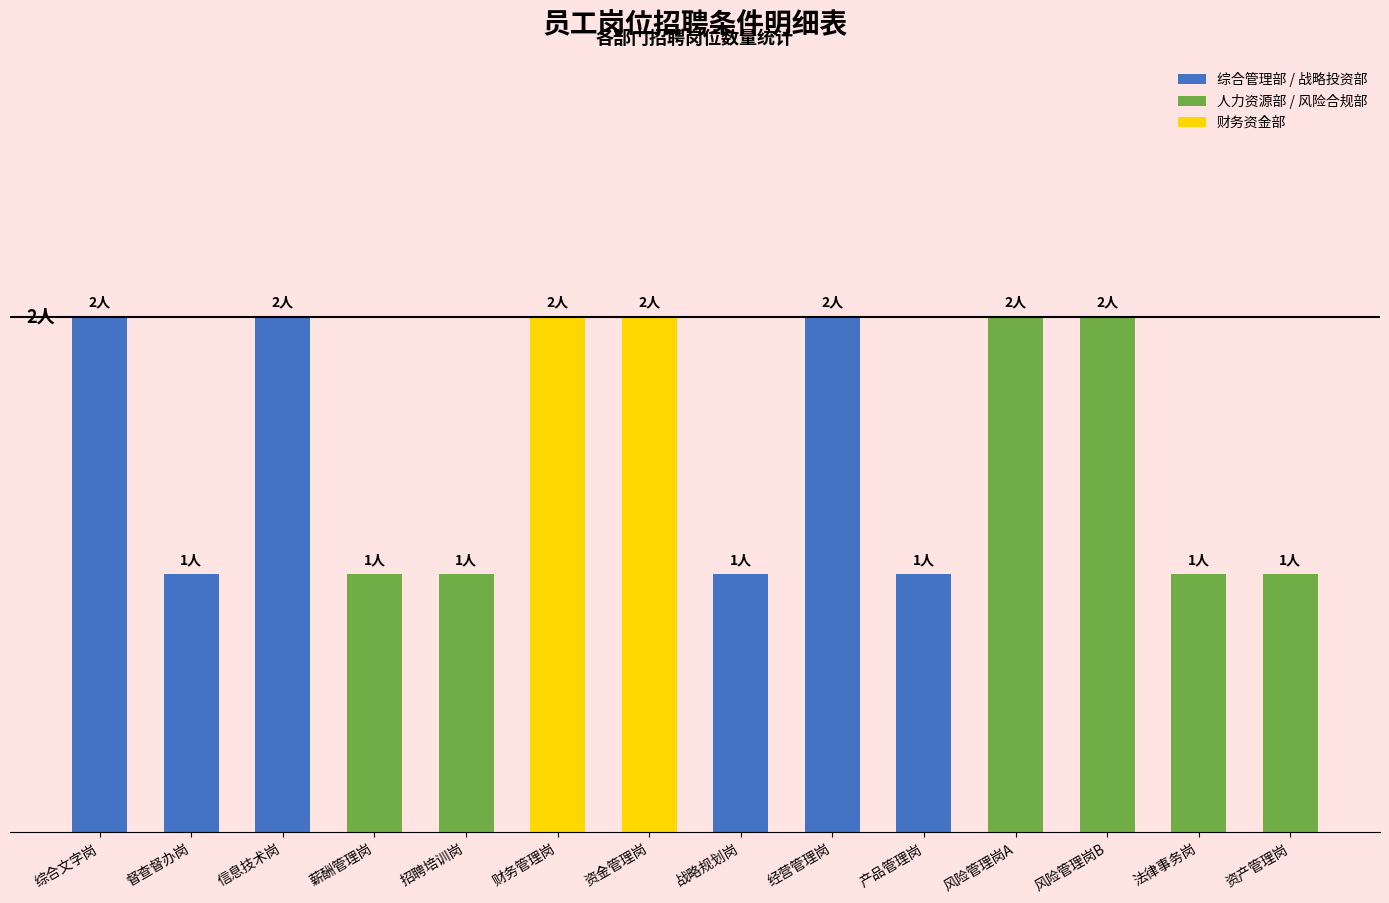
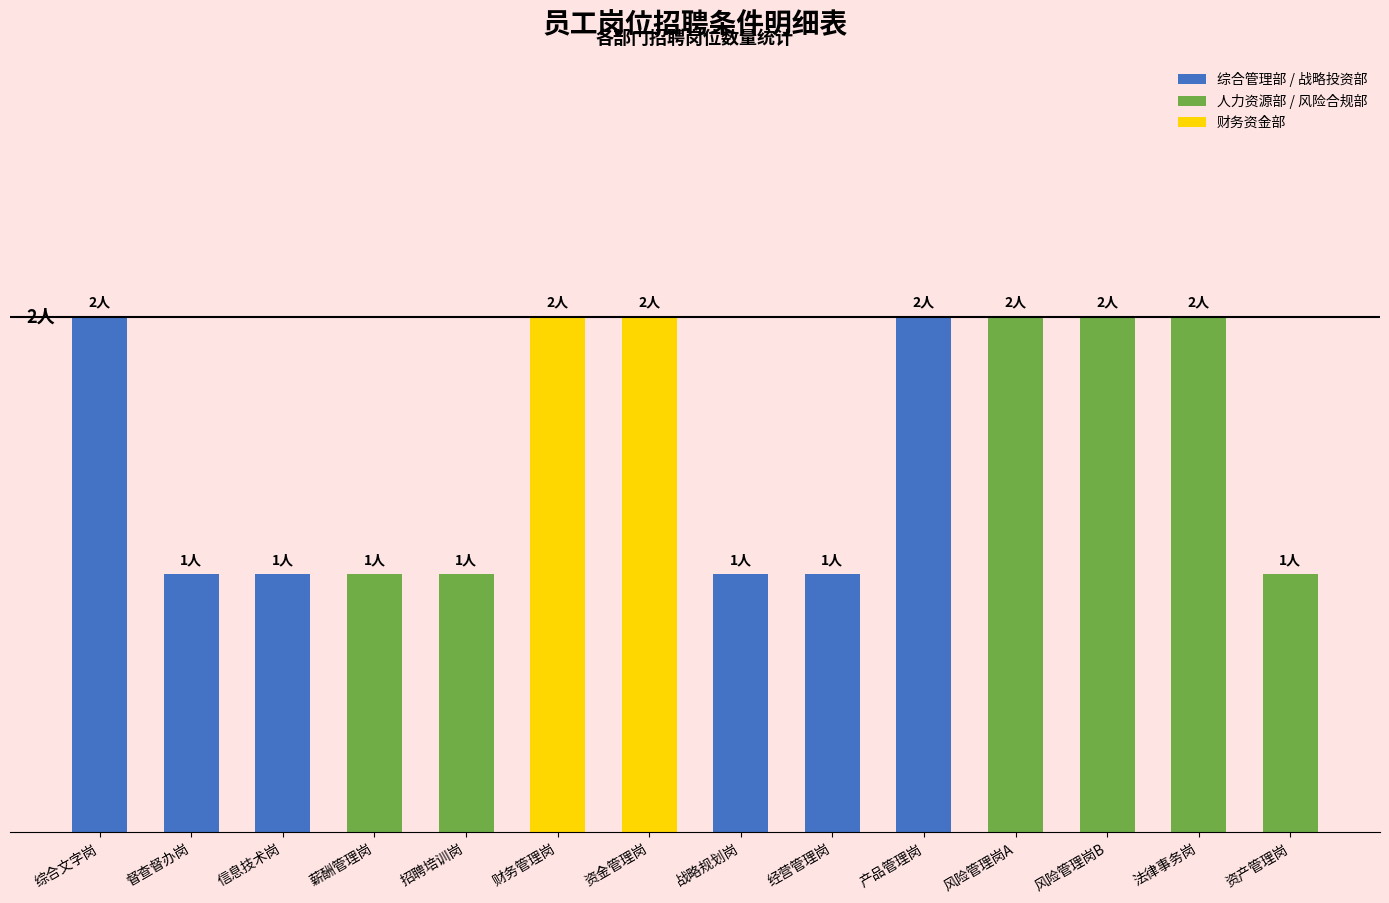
信息技术岗: 2人 -> 1人
经营管理岗: 2人 -> 1人
产品管理岗: 1人 -> 2人
法律事务岗: 1人 -> 2人
